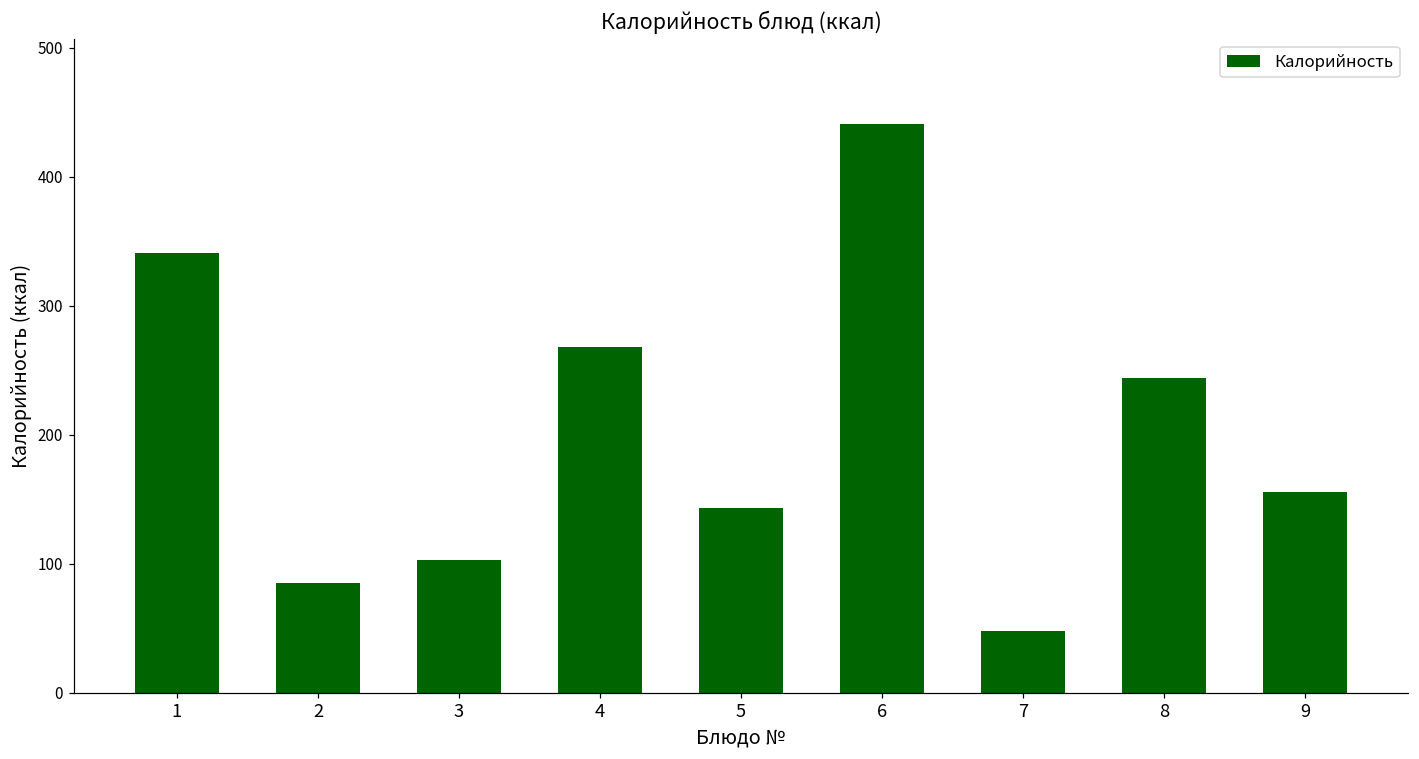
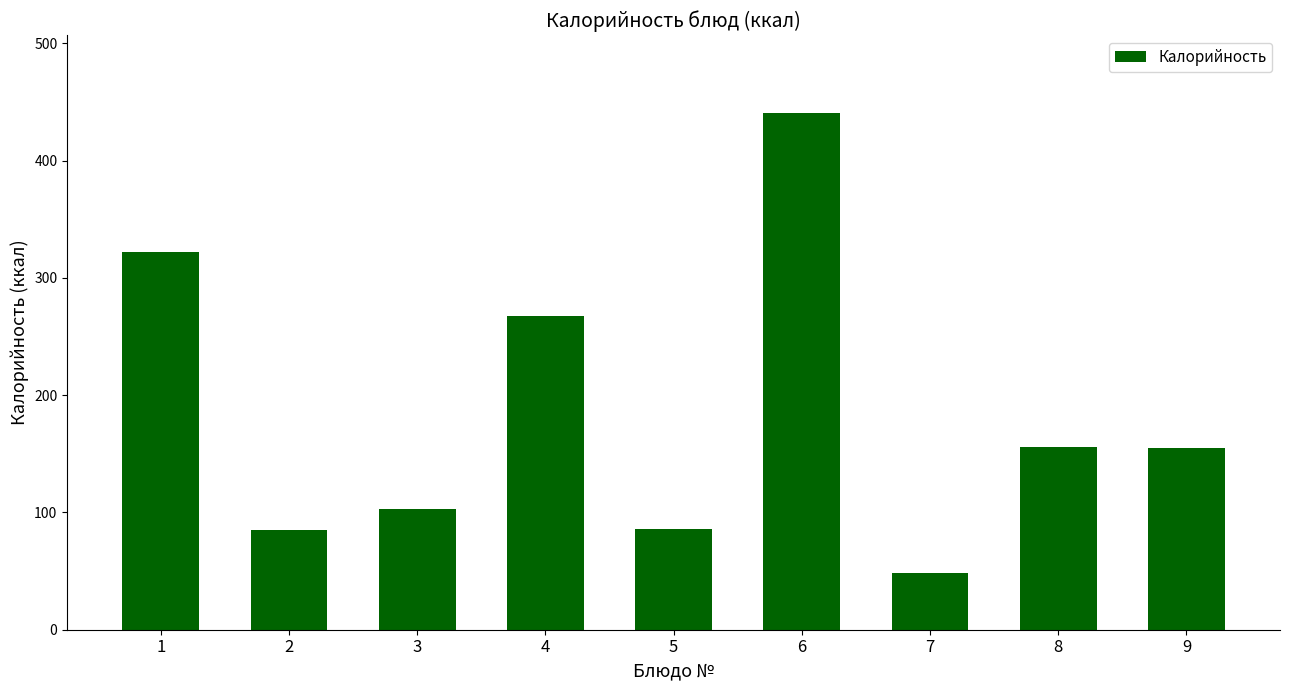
1: 341 -> 322
5: 143 -> 86
8: 244 -> 156
